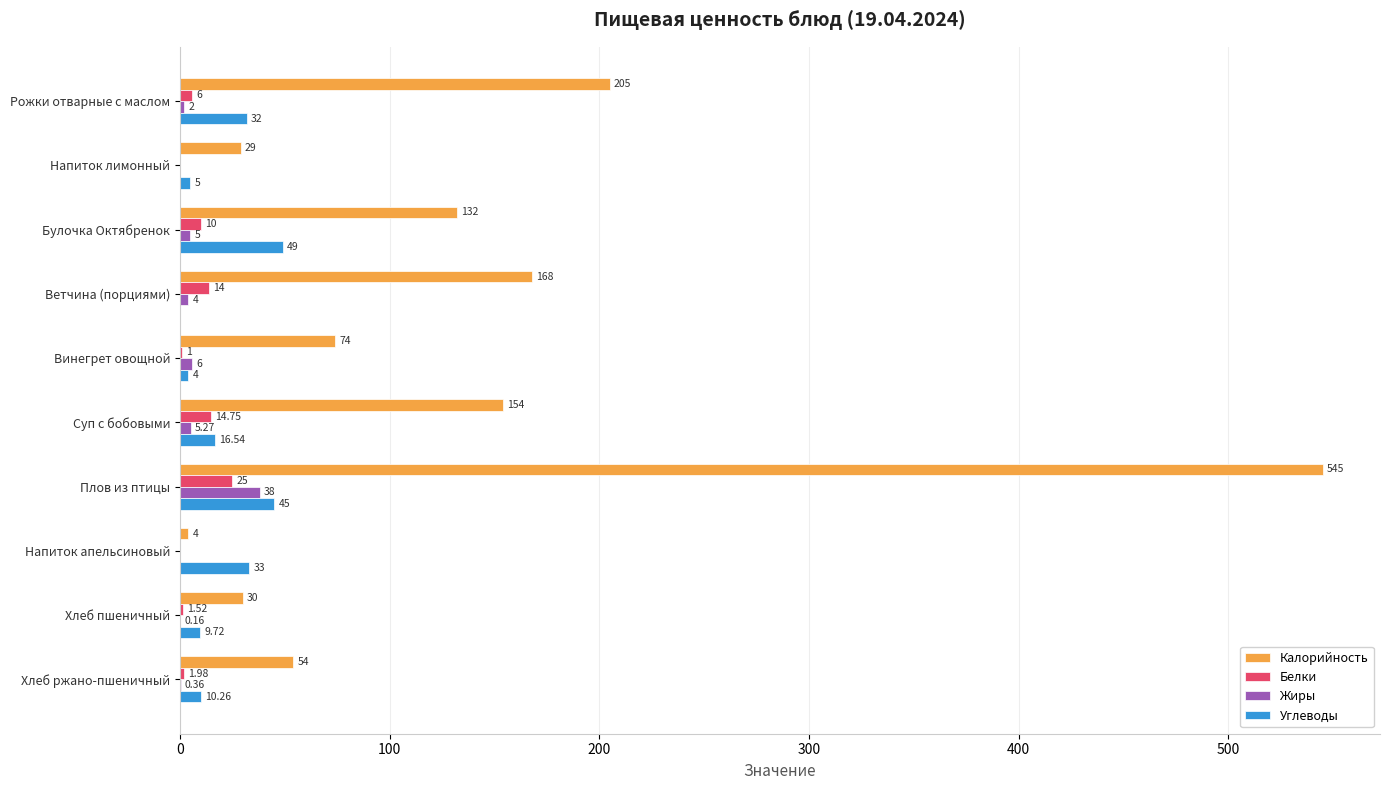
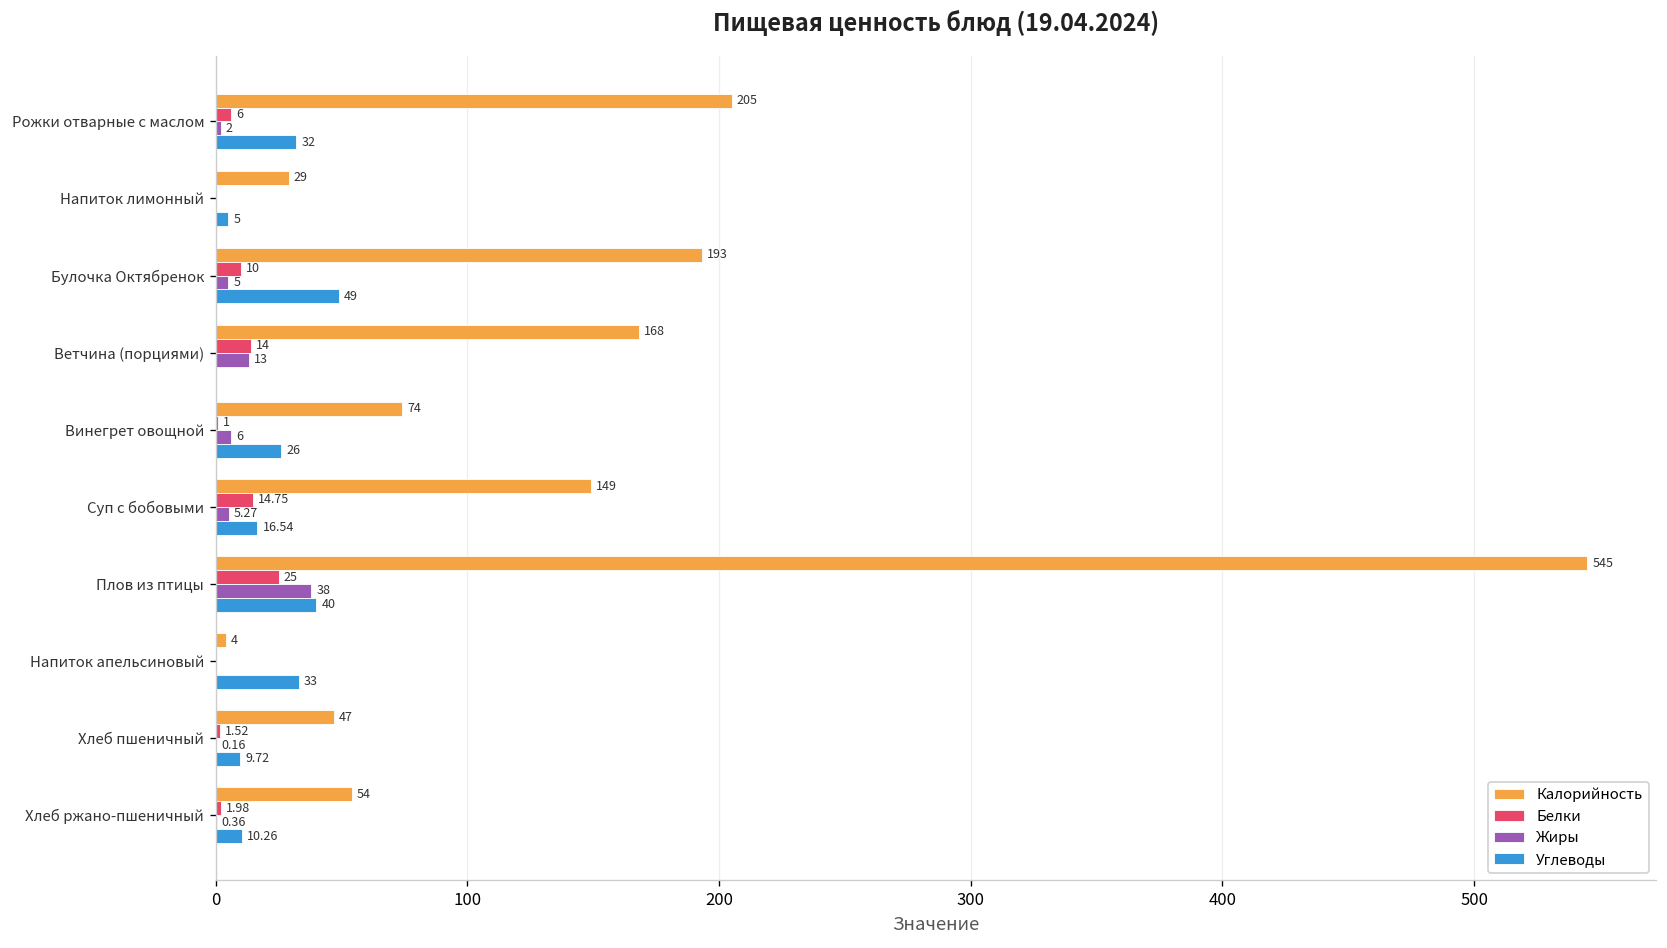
Калорийность, Булочка Октябренок: 132 -> 193
Жиры, Ветчина (порциями): 4 -> 13
Углеводы, Винегрет овощной: 4 -> 26
Калорийность, Суп с бобовыми: 154 -> 149
Углеводы, Плов из птицы: 45 -> 40
Калорийность, Хлеб пшеничный: 30 -> 47
